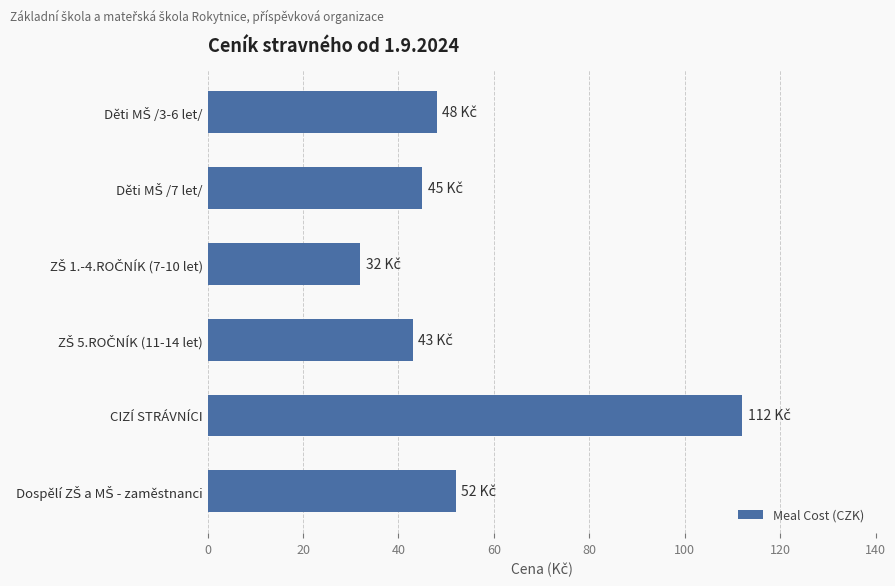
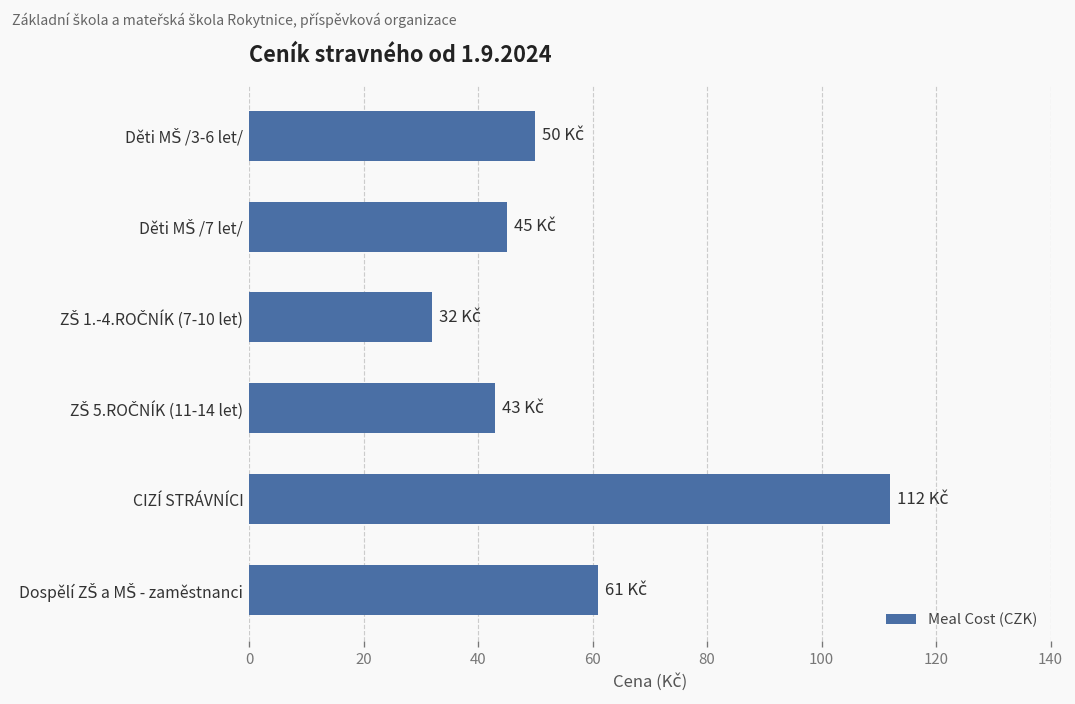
Děti MŠ /3-6 let/: 48 -> 50
Dospělí ZŠ a MŠ - zaměstnanci: 52 -> 61
